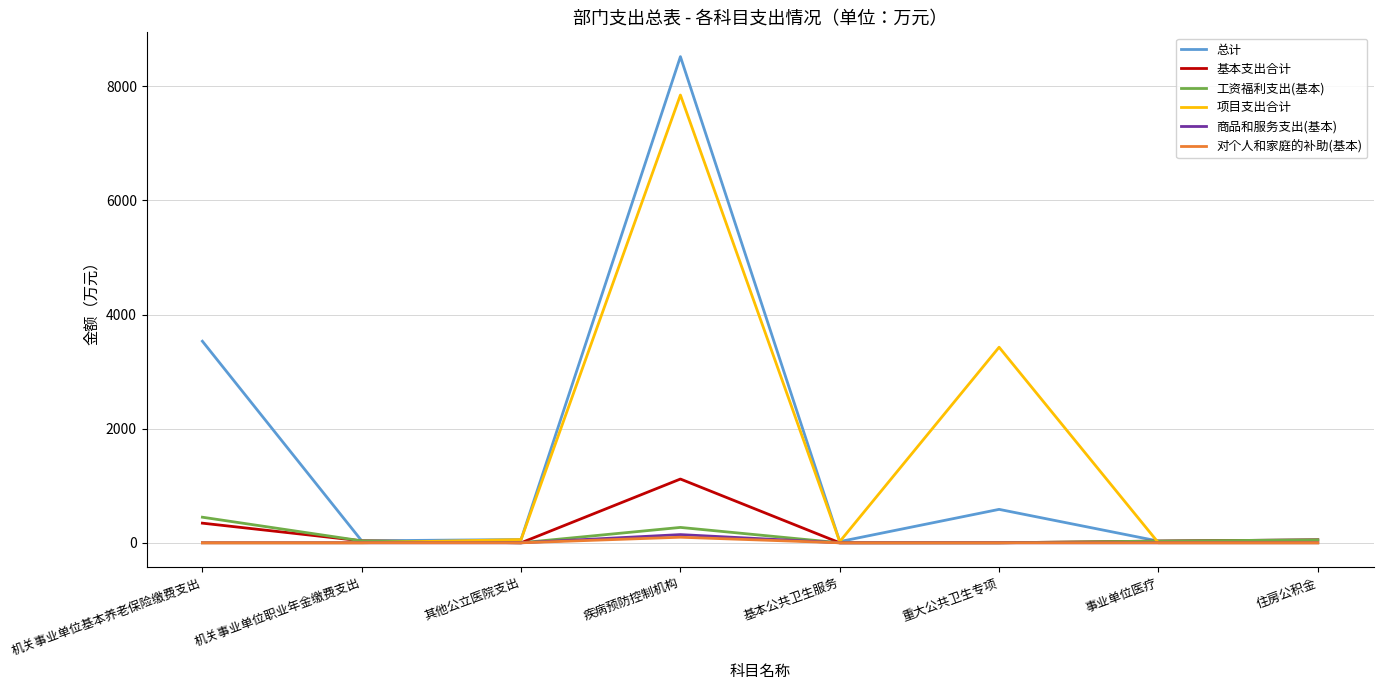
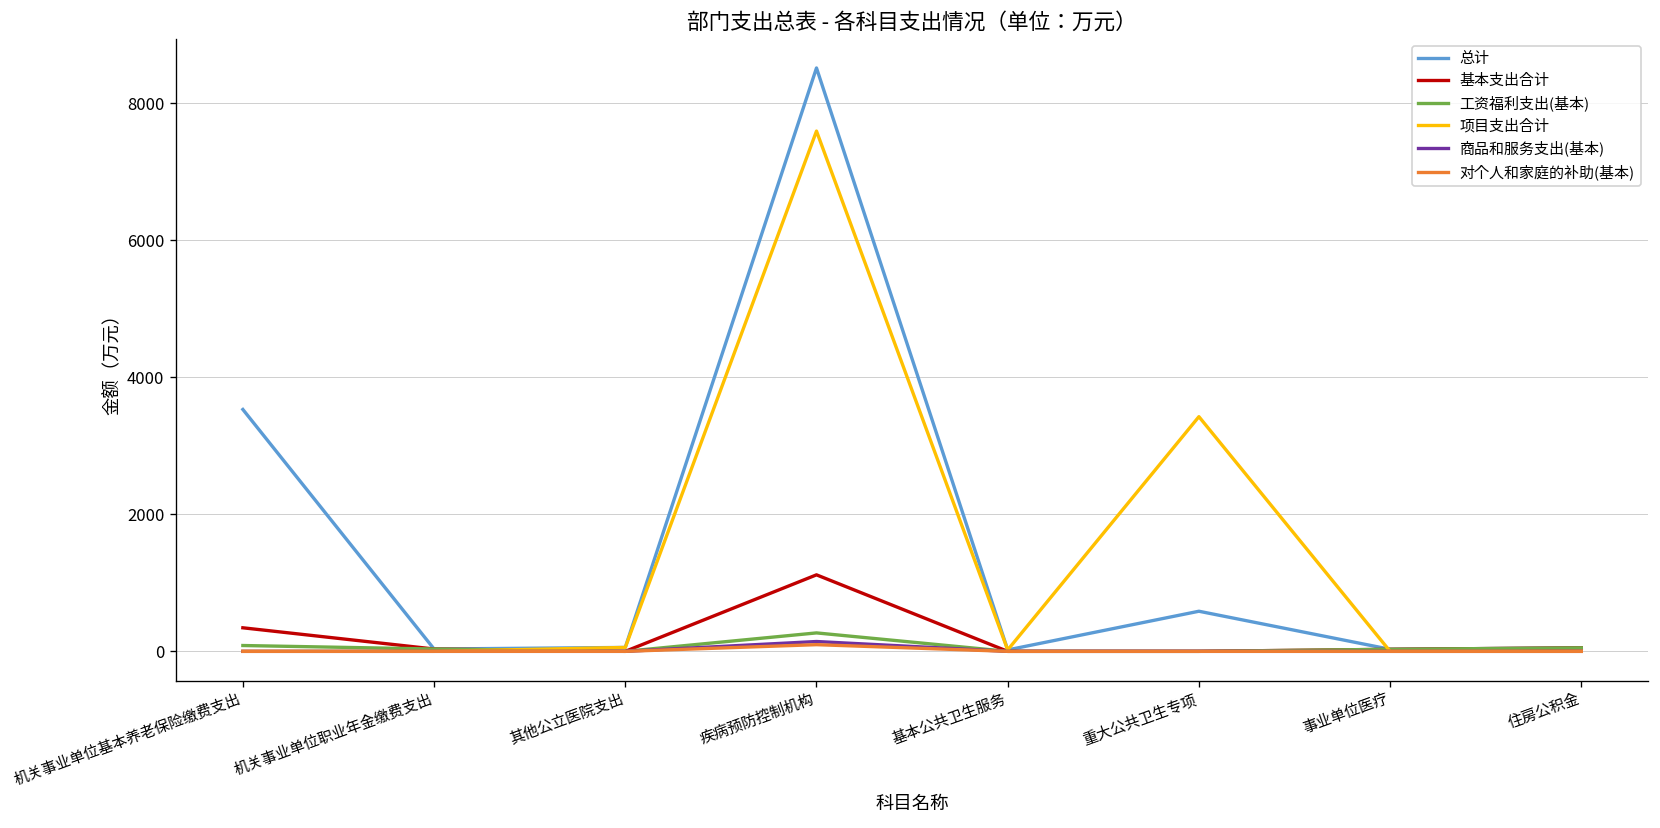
工资福利支出(基本), 机关事业单位基本养老保险缴费支出: 400 -> 100
项目支出合计, 疾病预防控制机构: 7800 -> 7600
